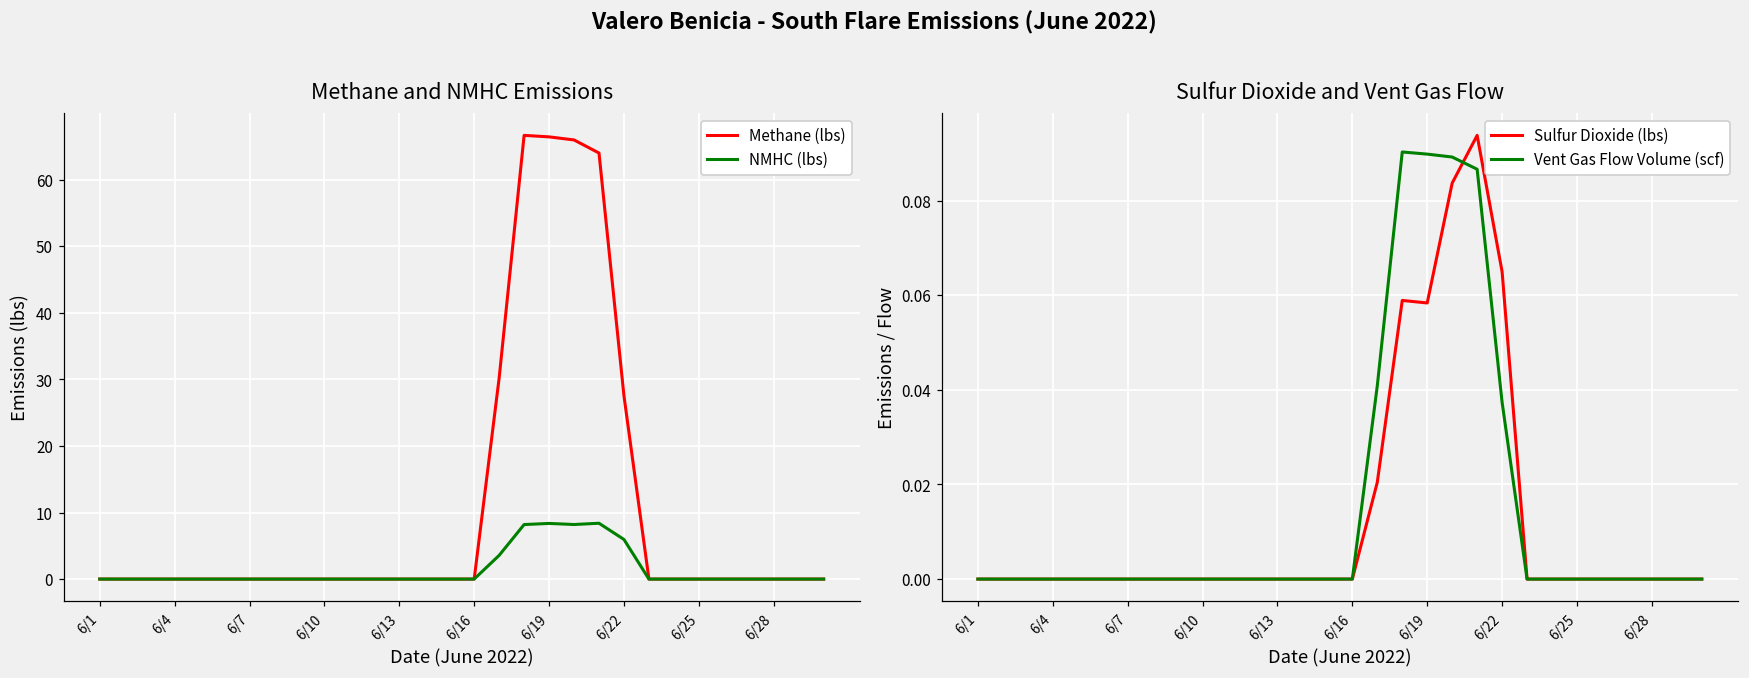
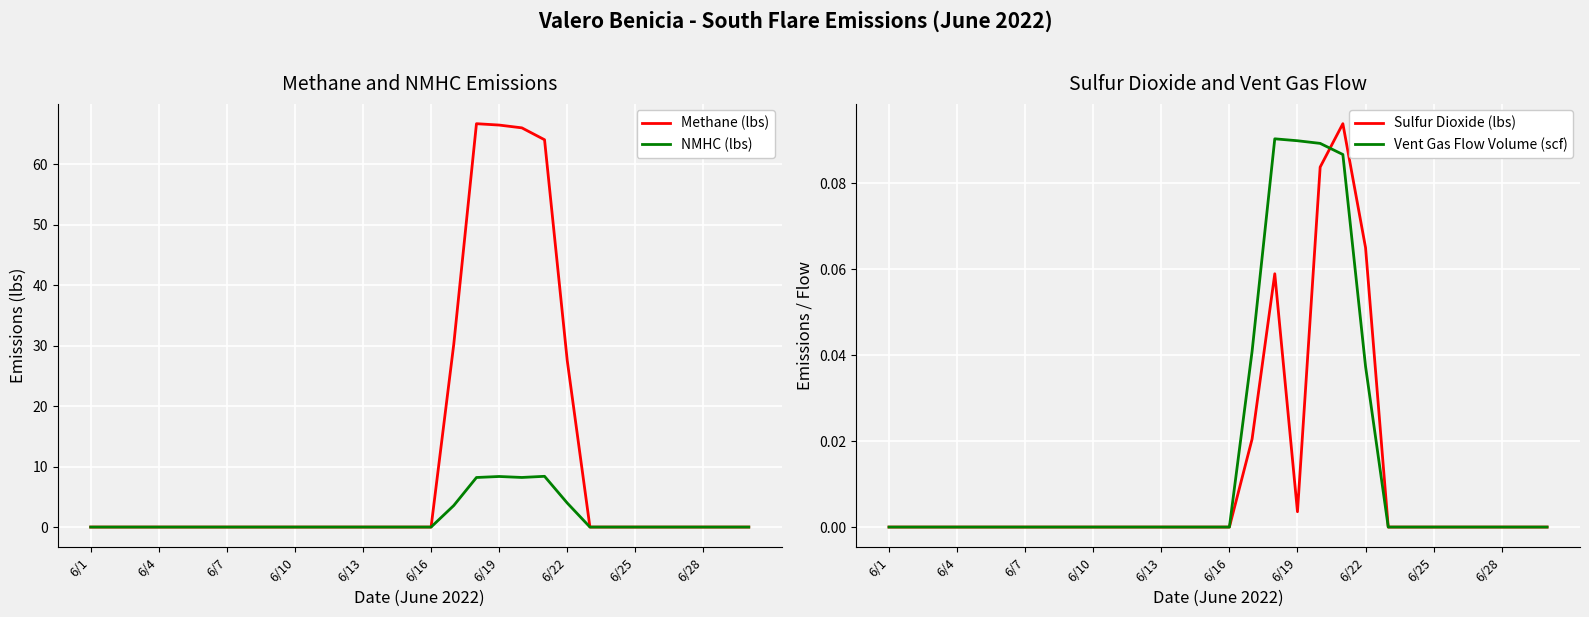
Methane and NMHC Emissions, NMHC (lbs), 6/22: 6 -> 4
Sulfur Dioxide and Vent Gas Flow, Sulfur Dioxide (lbs), 6/19: 0.058 -> 0.004
